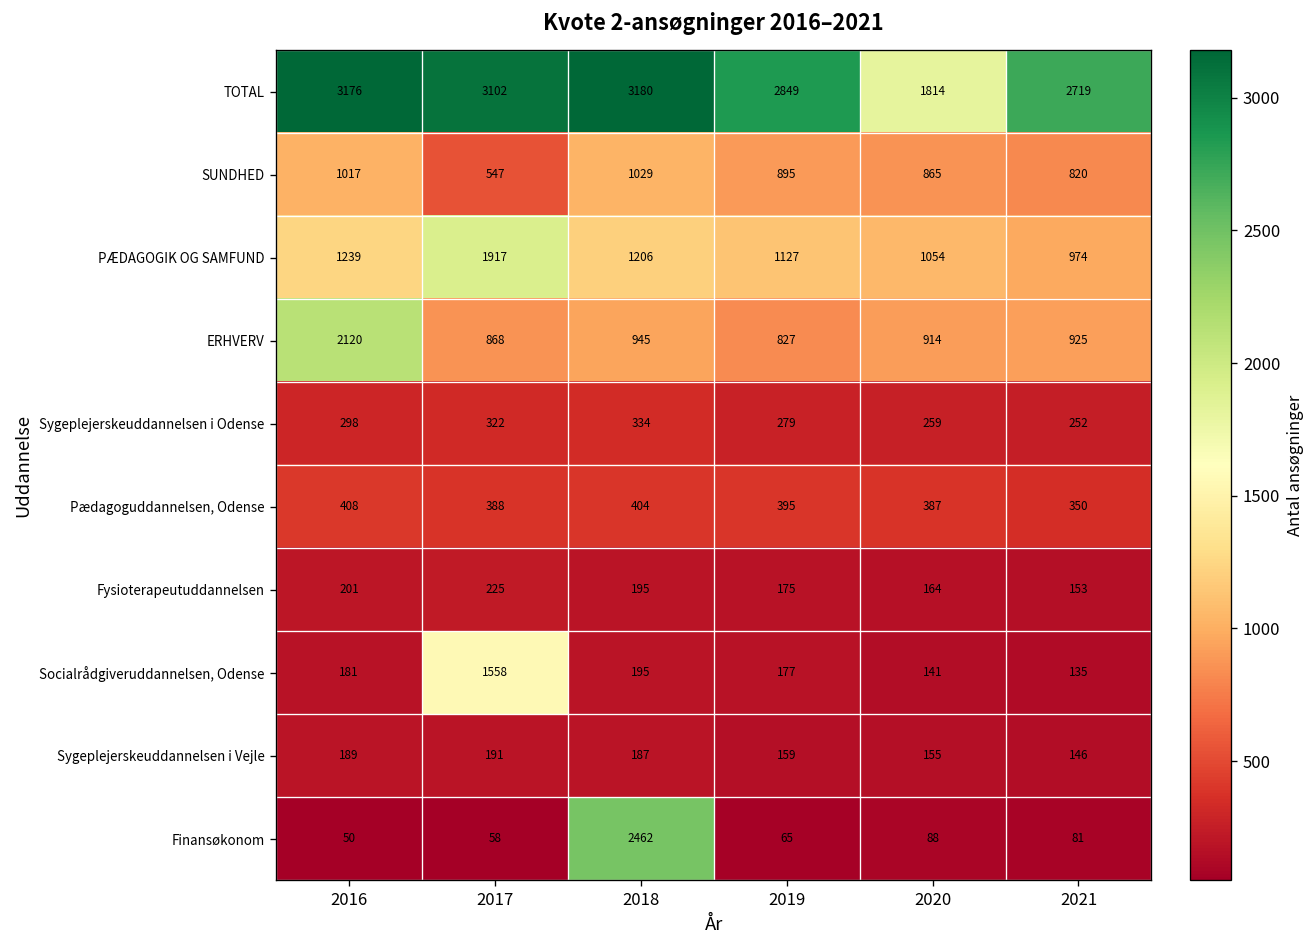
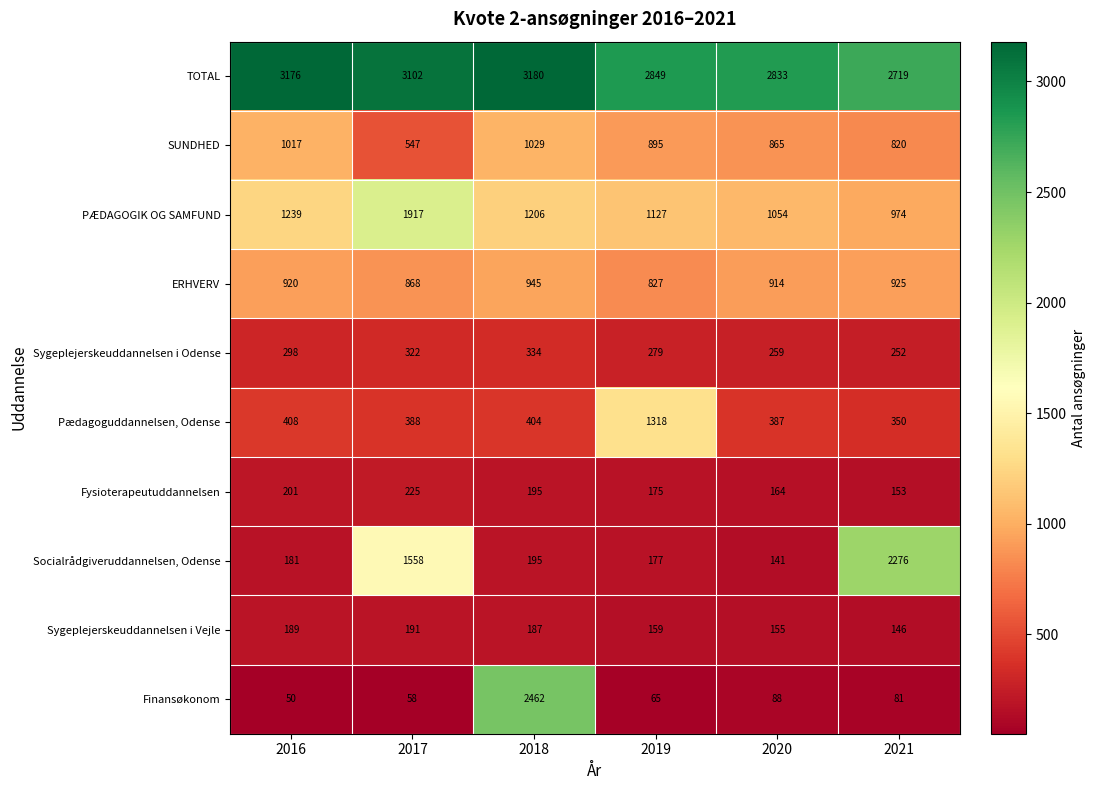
TOTAL, 2020: 1814 -> 2833
ERHVERV, 2016: 2120 -> 920
Pædagoguddannelsen, Odense, 2019: 395 -> 1318
Socialrådgiveruddannelsen, Odense, 2021: 135 -> 2276
